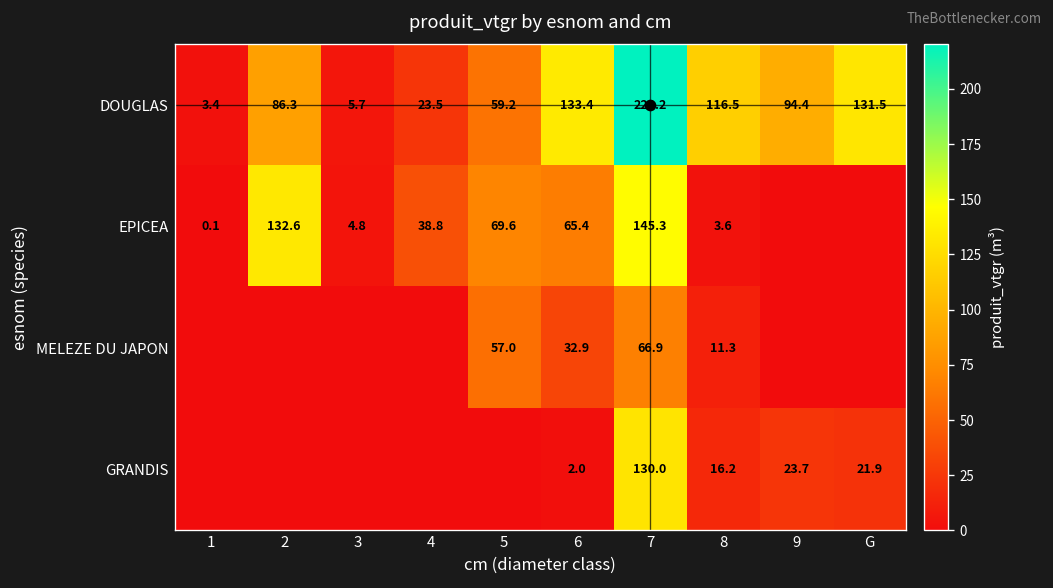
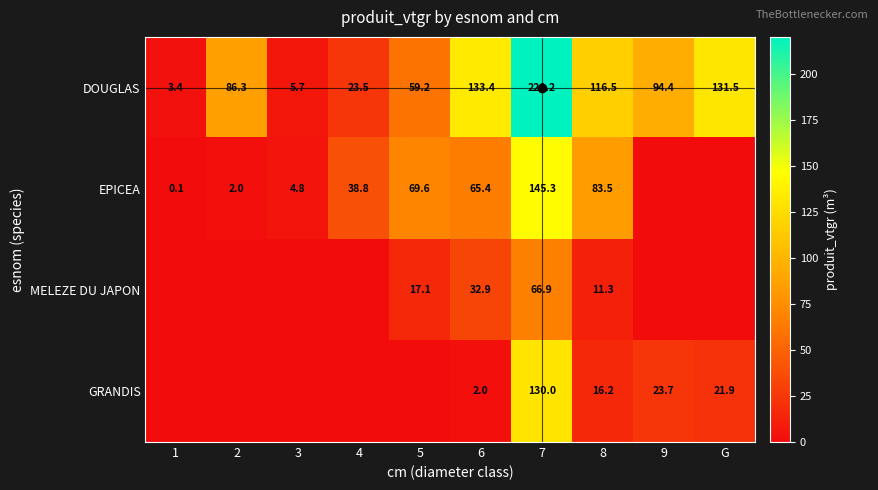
EPICEA, 2: 132.6 -> 2.0
EPICEA, 8: 3.6 -> 83.5
MELEZE DU JAPON, 5: 57.0 -> 17.1
